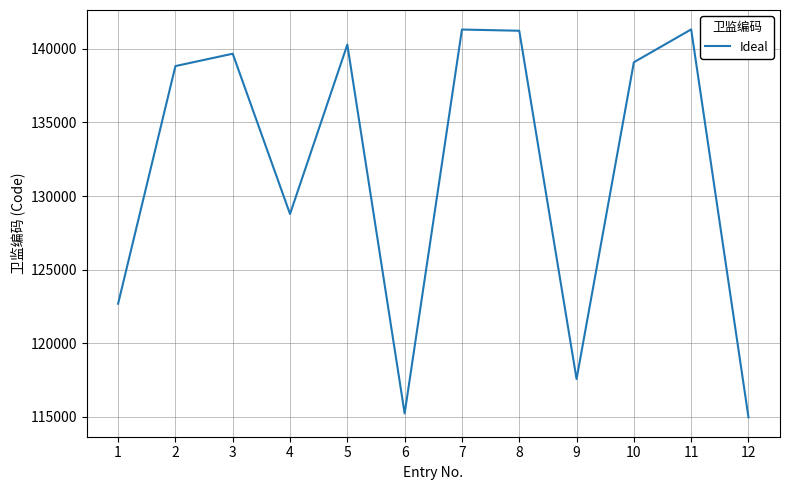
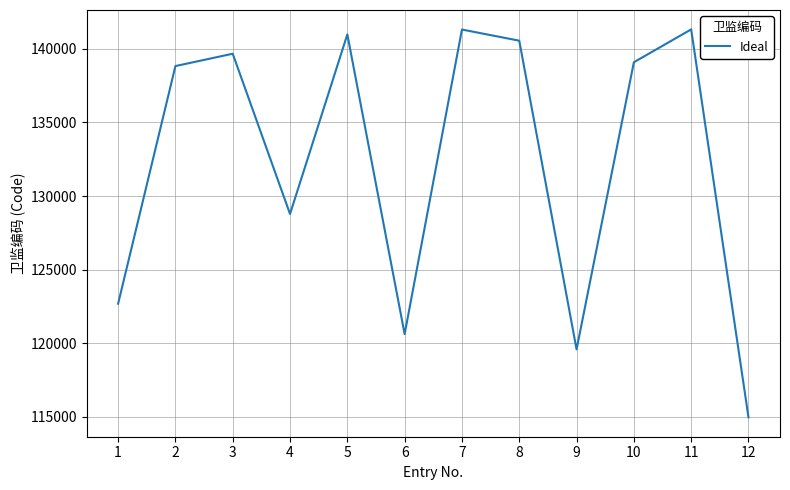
5: 140300 -> 141000
6: 115200 -> 120600
8: 141200 -> 140600
9: 117600 -> 119600
